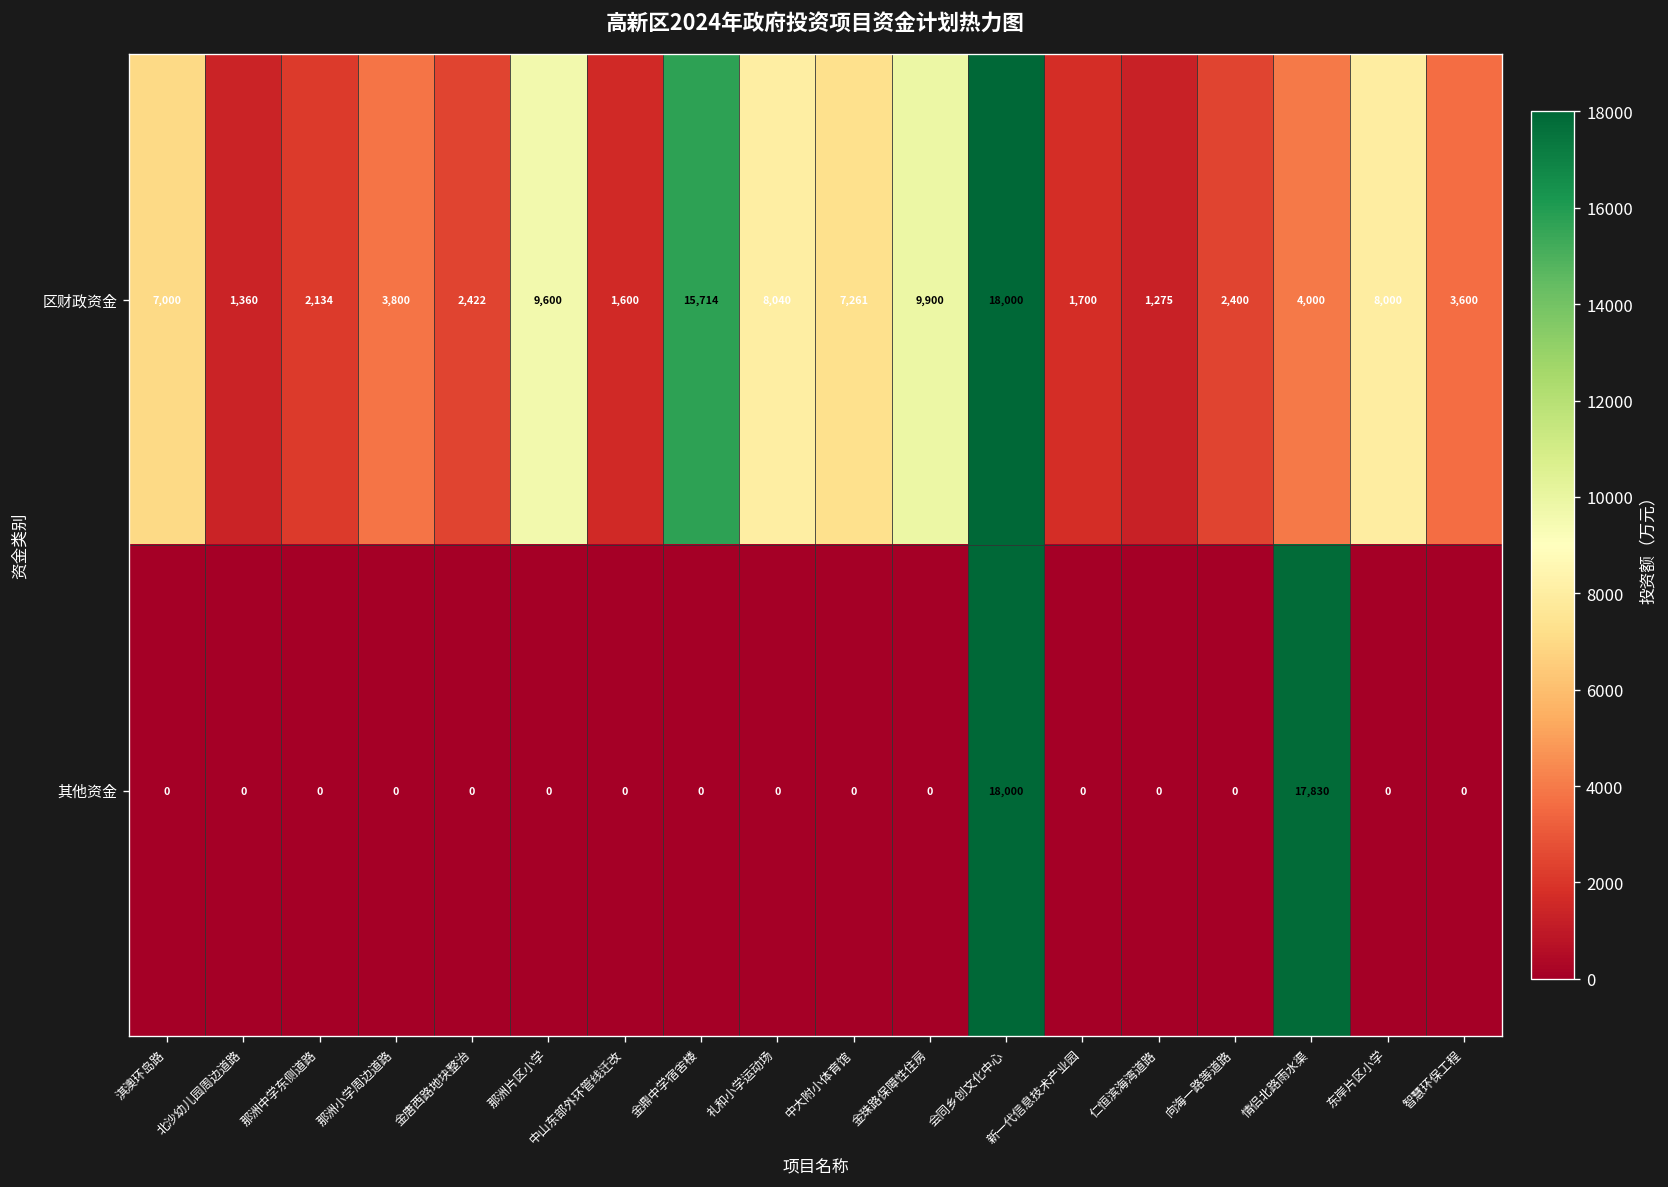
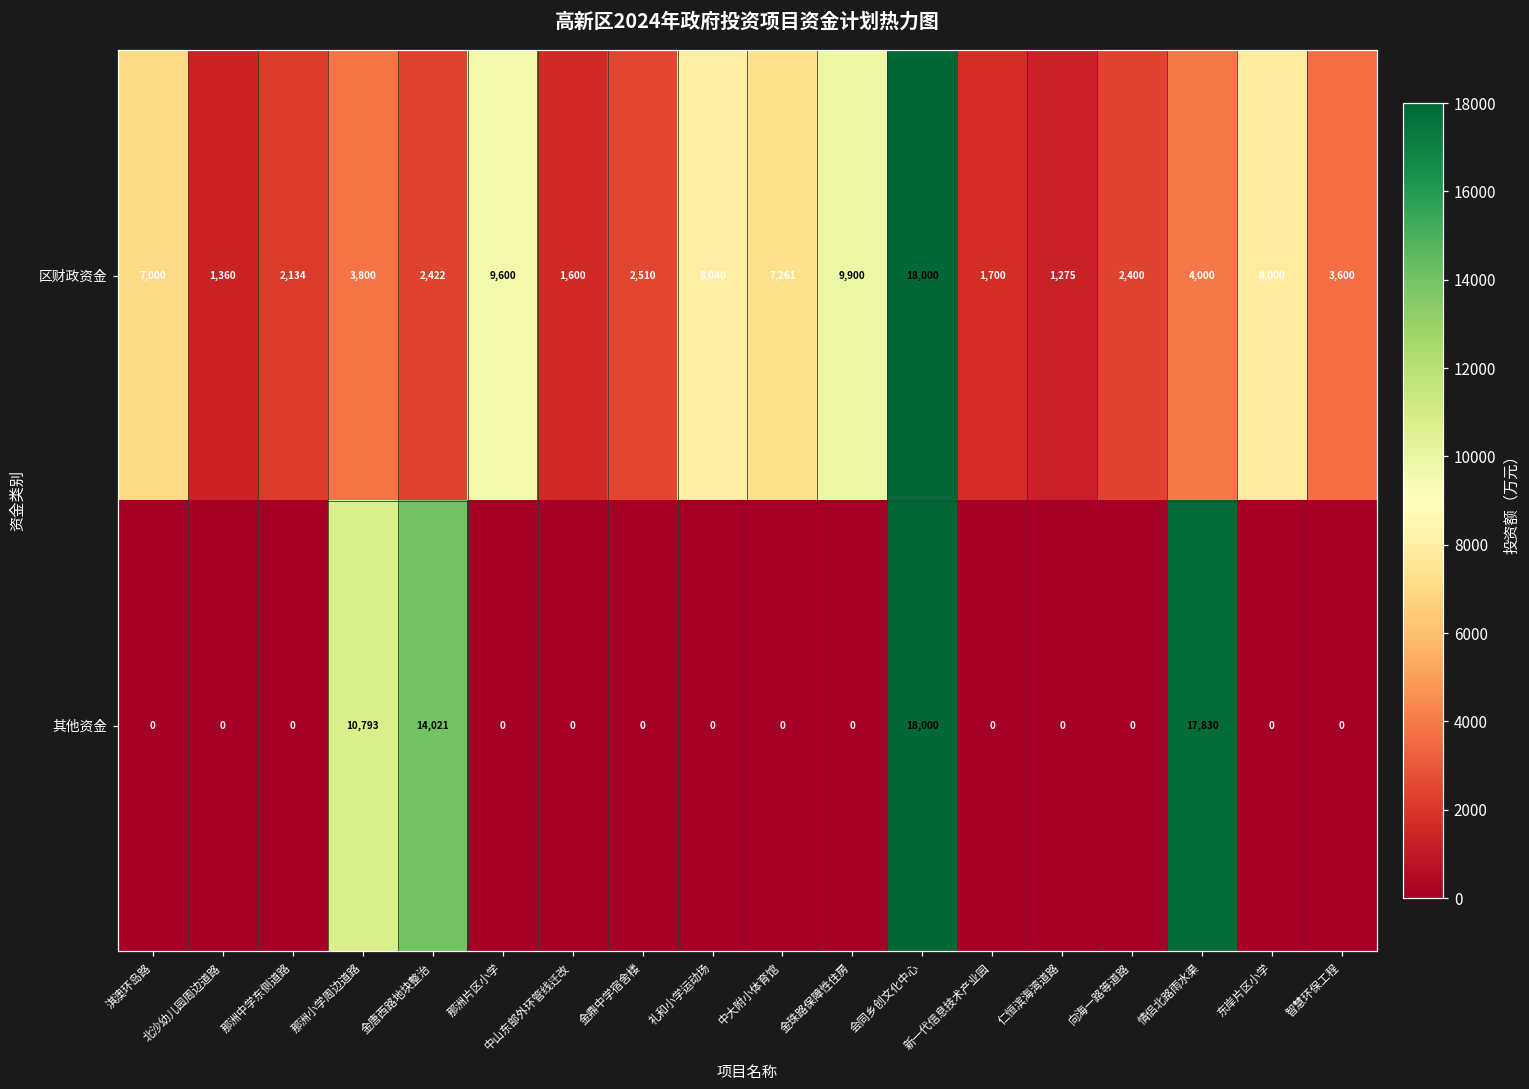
区财政资金, 金鼎中学宿舍楼: 15,714 -> 2,510
其他资金, 那洲小学周边道路: 0 -> 10,793
其他资金, 金唐西路地块整治: 0 -> 14,021
